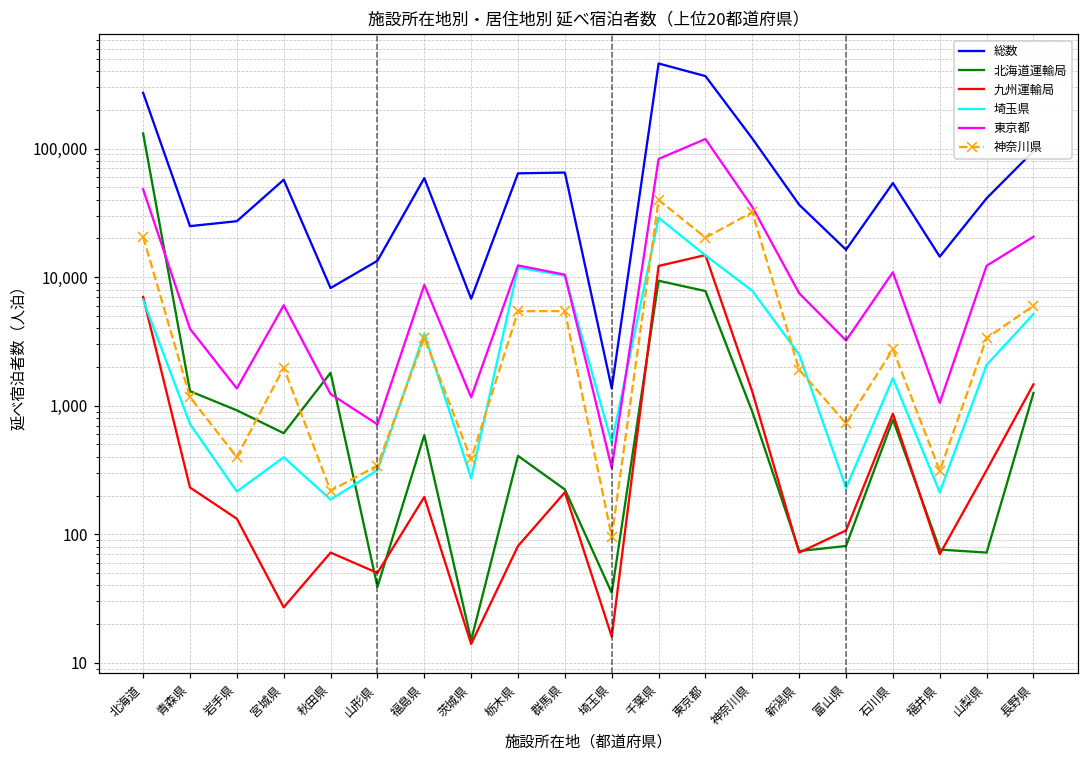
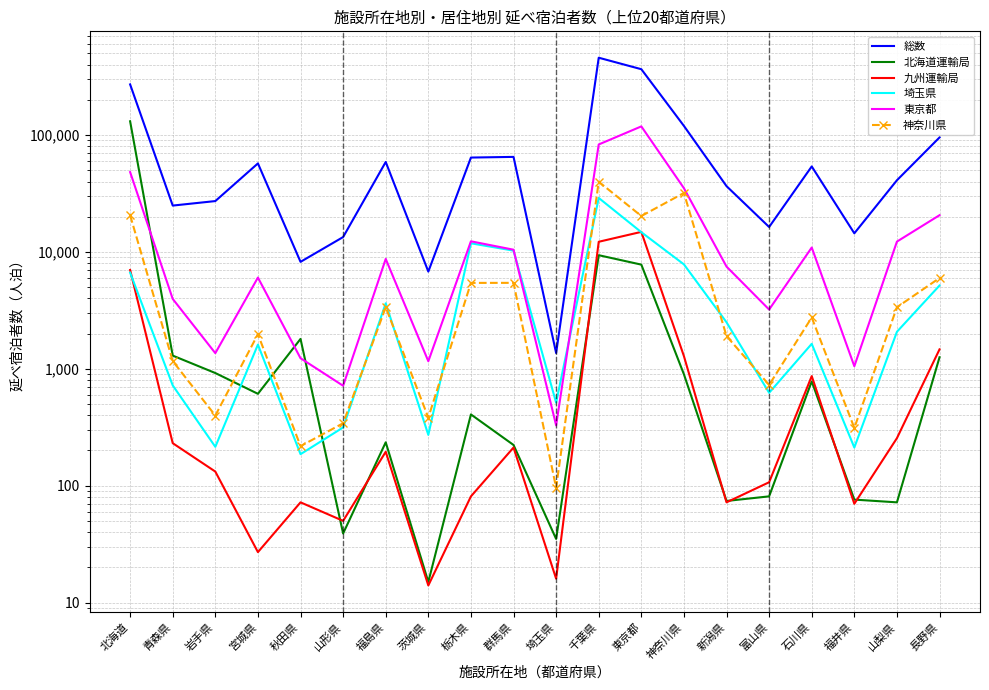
埼玉県, 宮城県: 400 -> 1,600
北海道運輸局, 福島県: 600 -> 240
埼玉県, 富山県: 230 -> 600
九州運輸局, 山梨県: 320 -> 260
